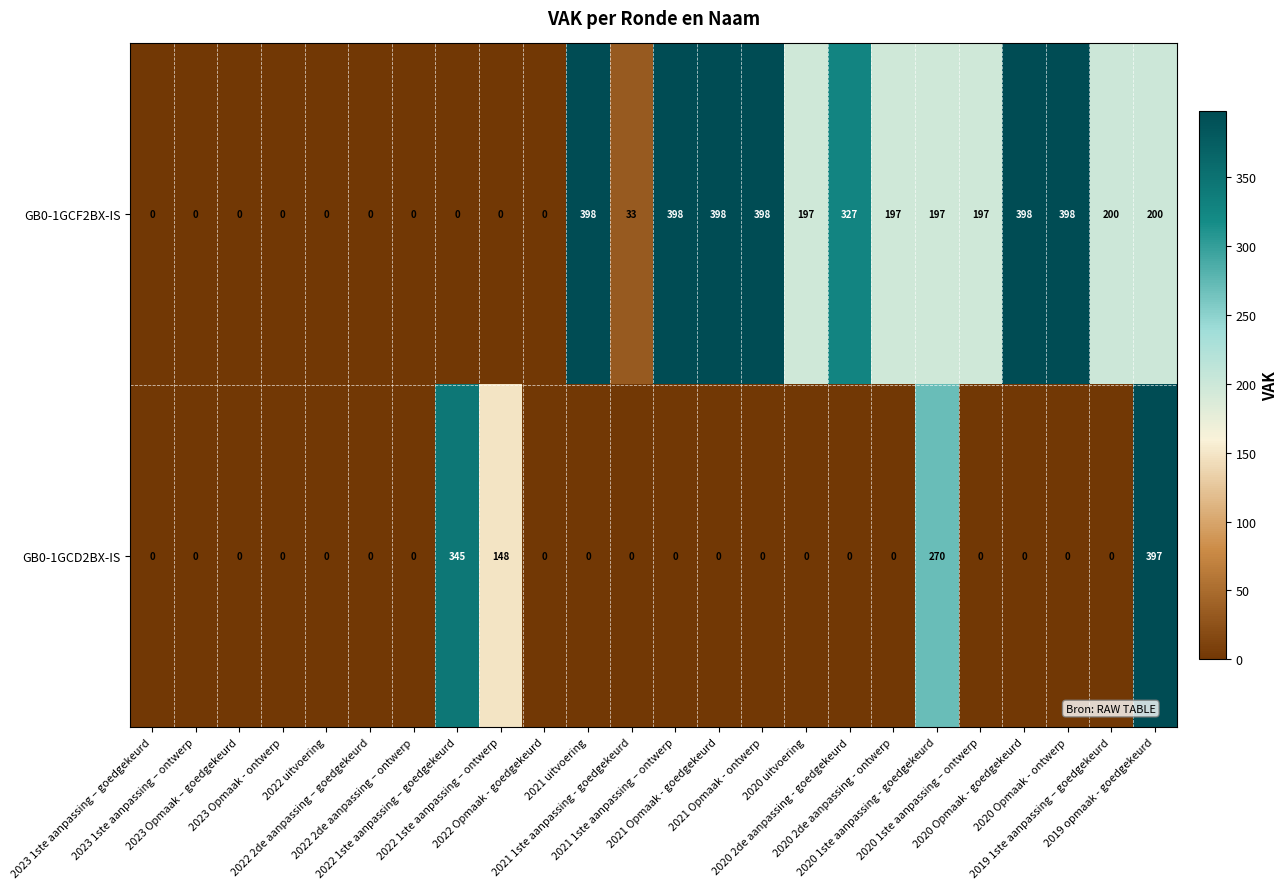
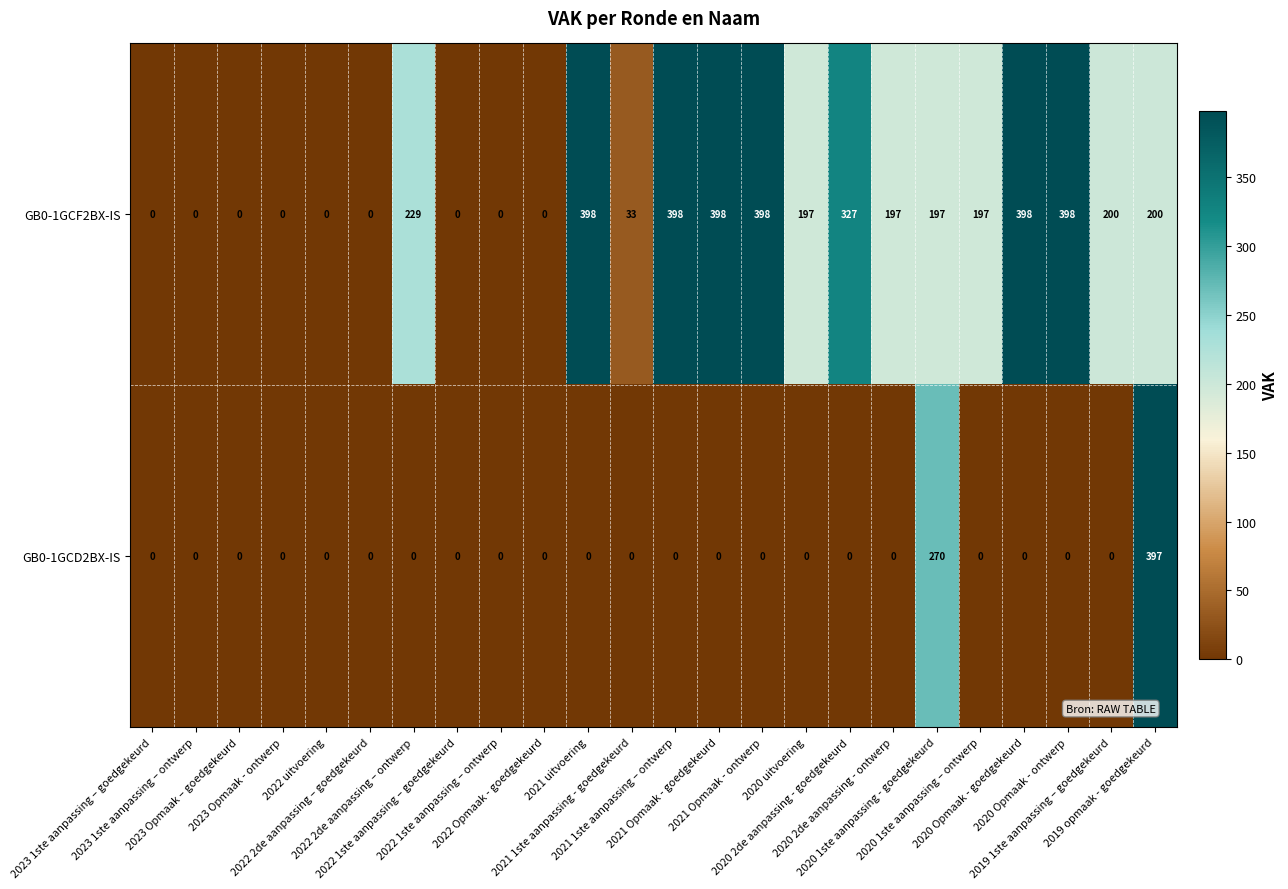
GB0-1GCF2BX-IS, 2022 2de aanpassing – ontwerp: 0 -> 229
GB0-1GCD2BX-IS, 2022 1ste aanpassing – goedgekeurd: 345 -> 0
GB0-1GCD2BX-IS, 2022 1ste aanpassing – ontwerp: 148 -> 0
